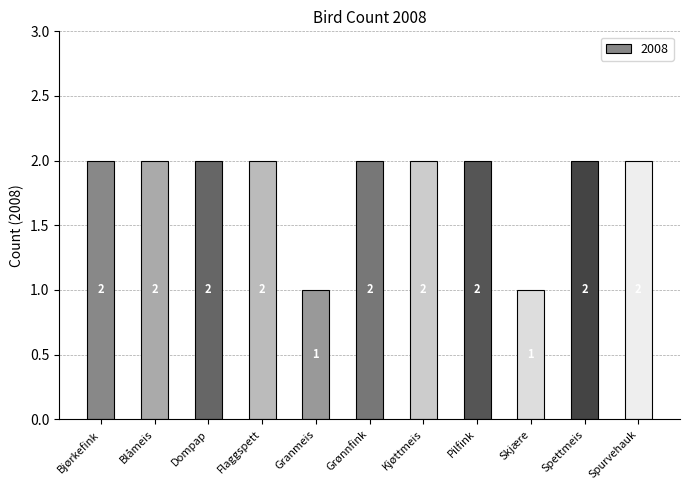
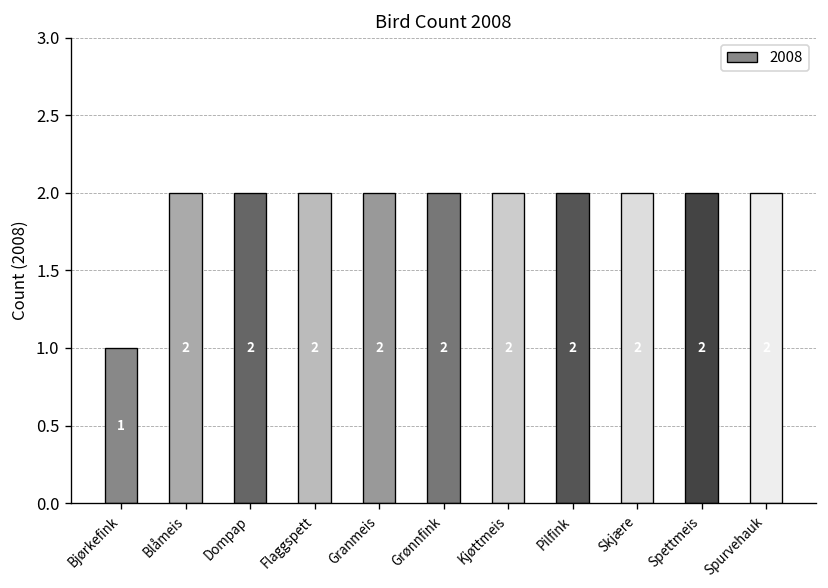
Bjørkefink: 2 -> 1
Granmeis: 1 -> 2
Skjære: 1 -> 2
